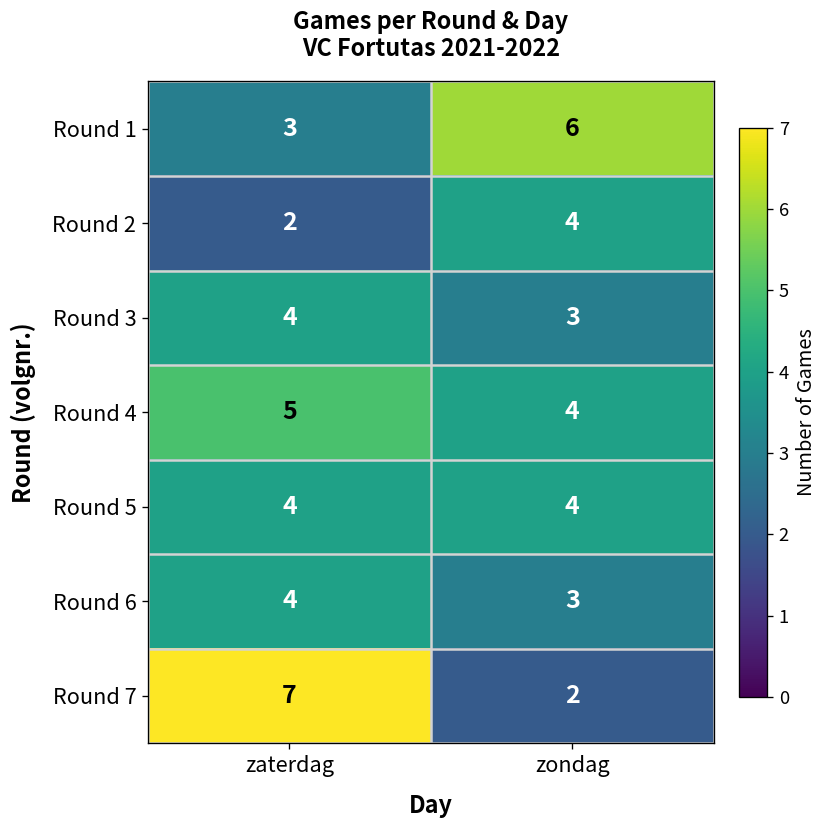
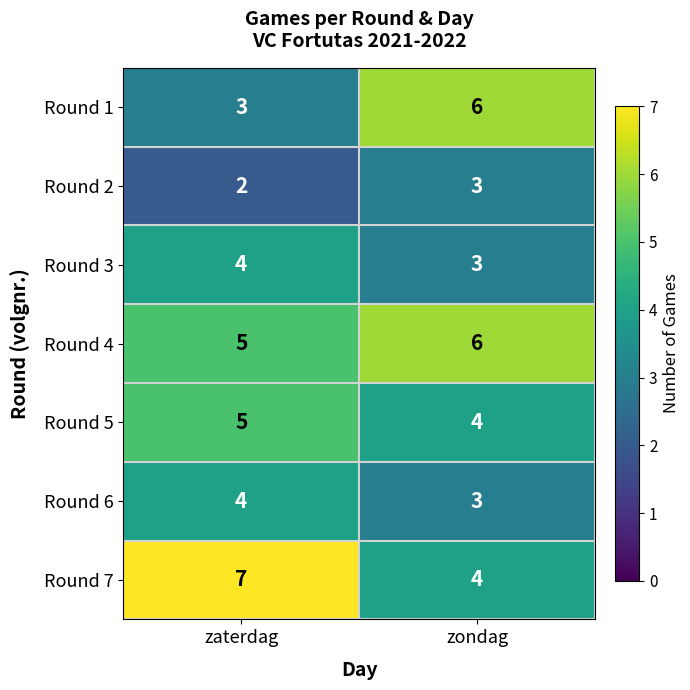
Round 2, zondag: 4 -> 3
Round 4, zondag: 4 -> 6
Round 5, zaterdag: 4 -> 5
Round 7, zondag: 2 -> 4
